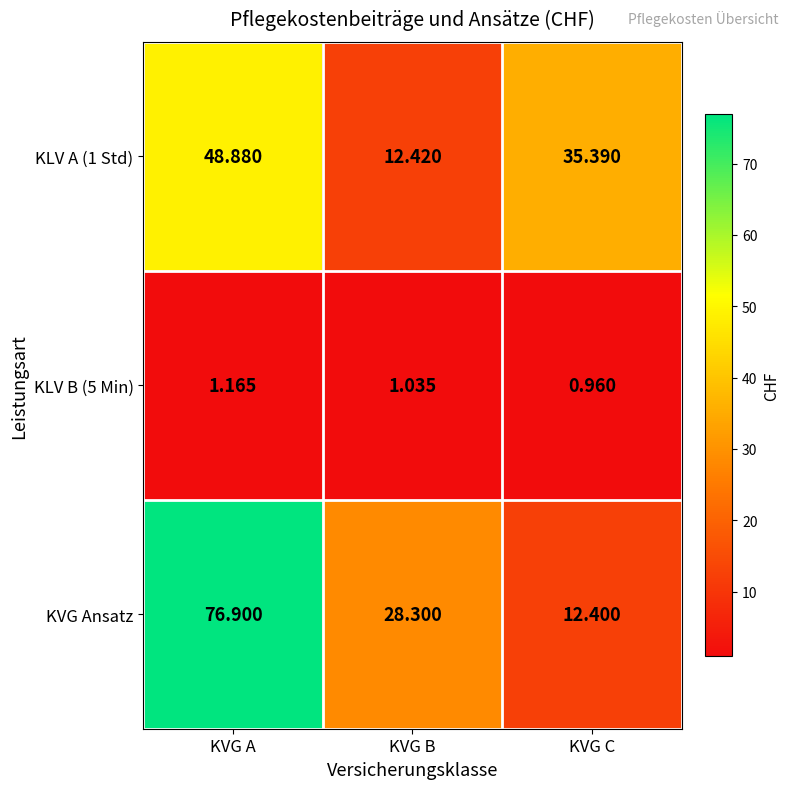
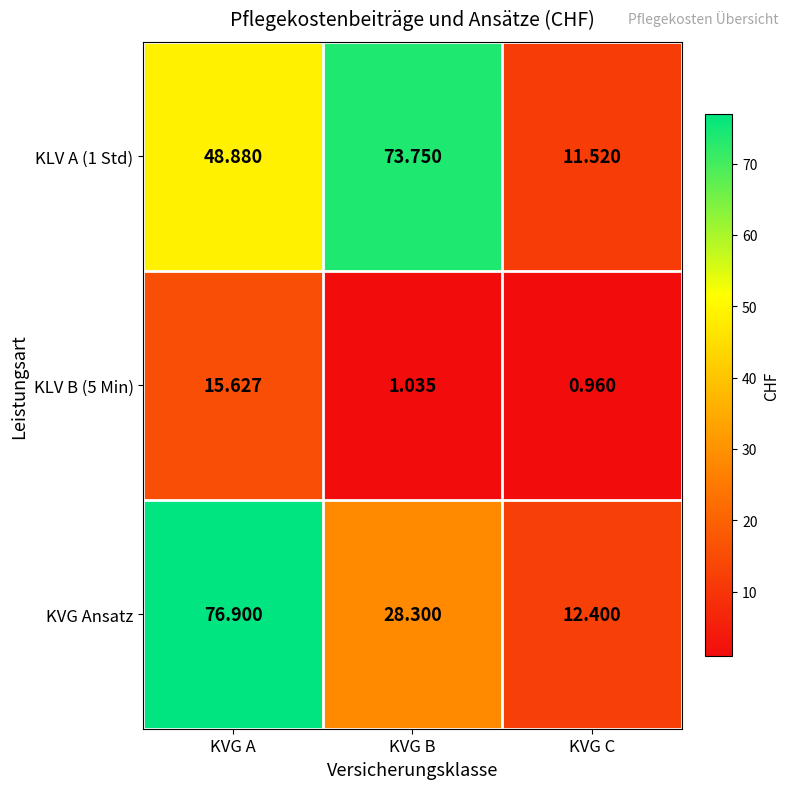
KLV A (1 Std), KVG B: 12.420 -> 73.750
KLV A (1 Std), KVG C: 35.390 -> 11.520
KLV B (5 Min), KVG A: 1.165 -> 15.627
